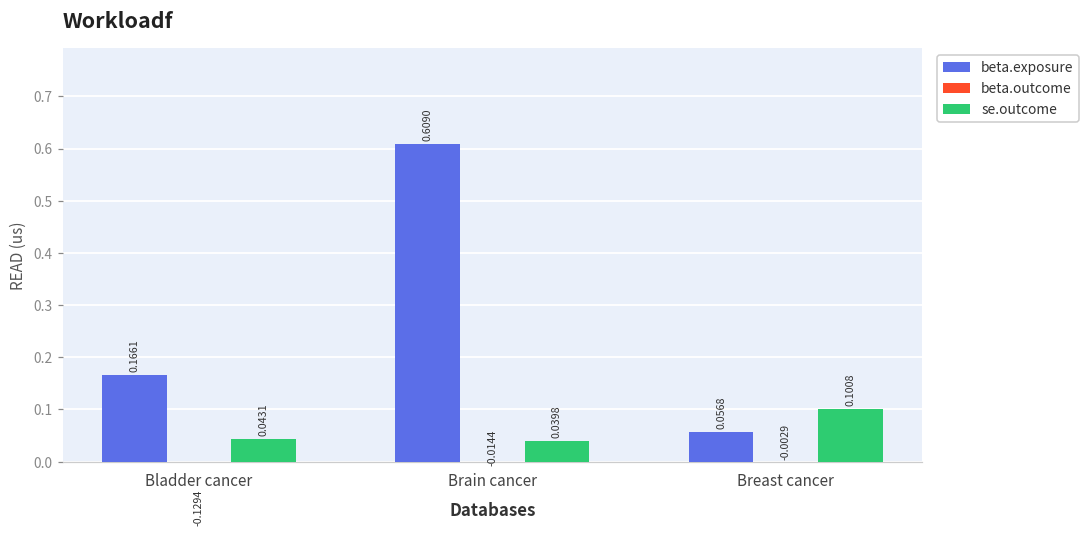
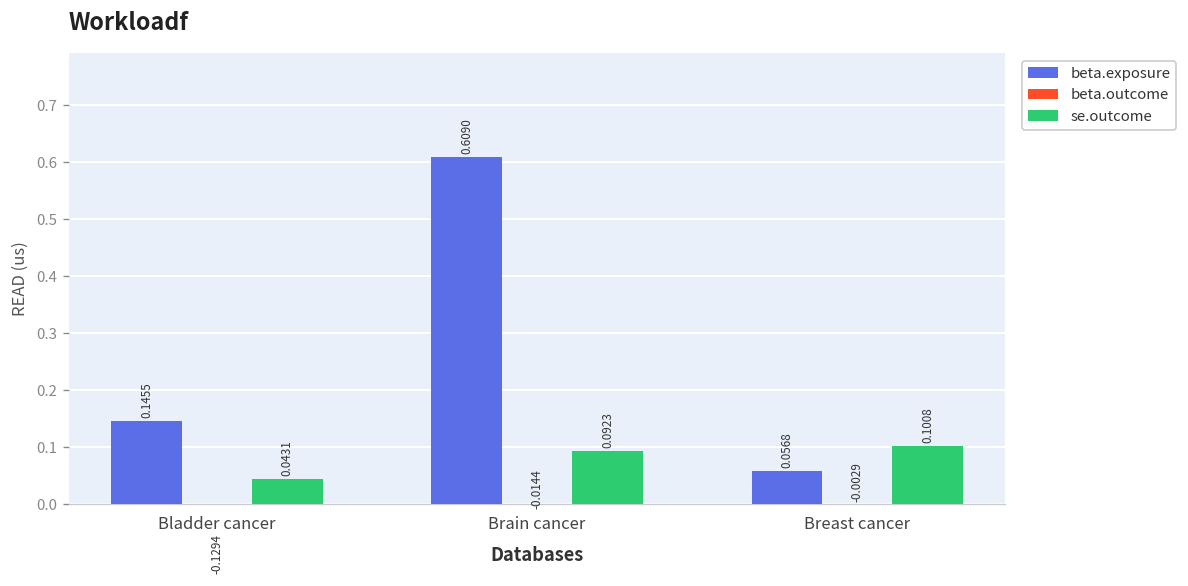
beta.exposure, Bladder cancer: 0.1661 -> 0.1455
se.outcome, Brain cancer: 0.0398 -> 0.0923
